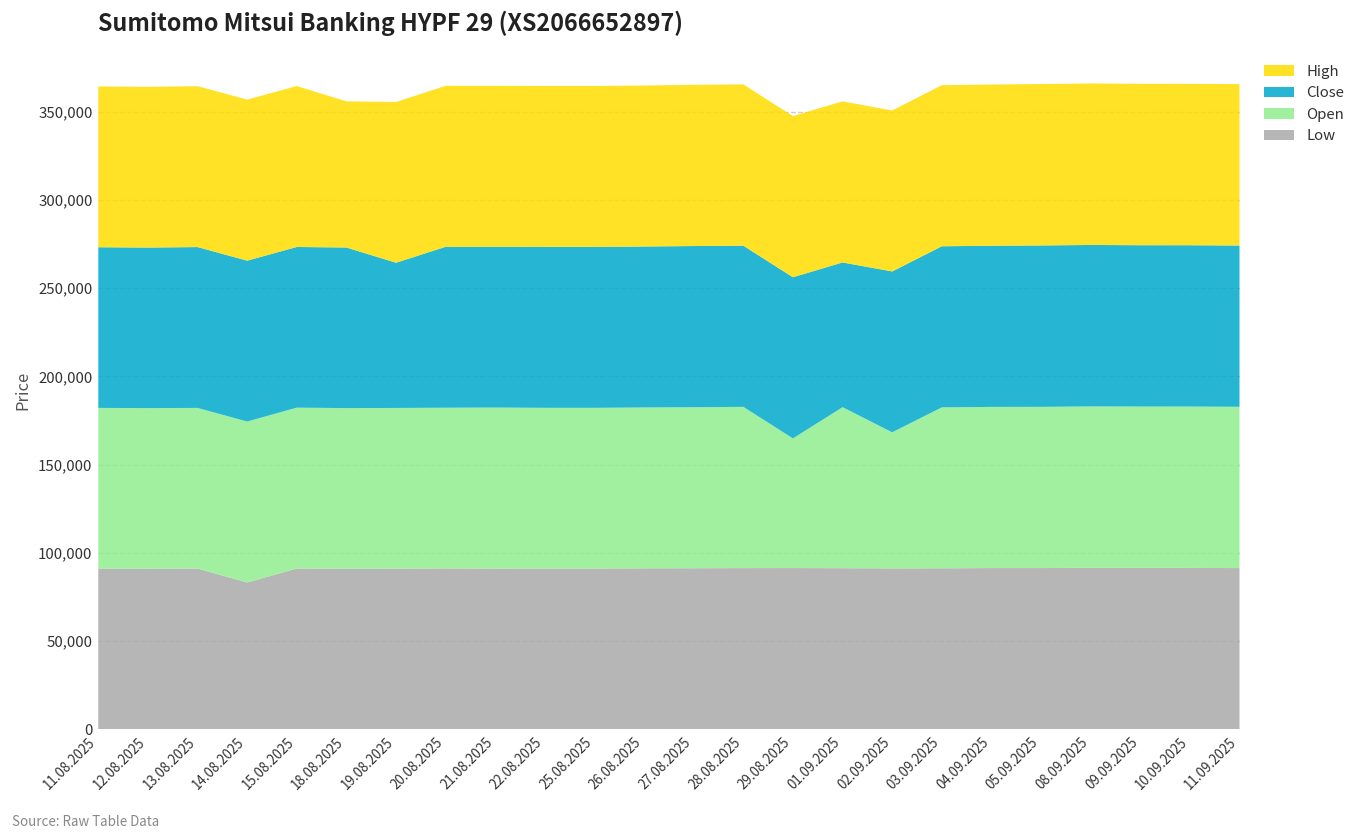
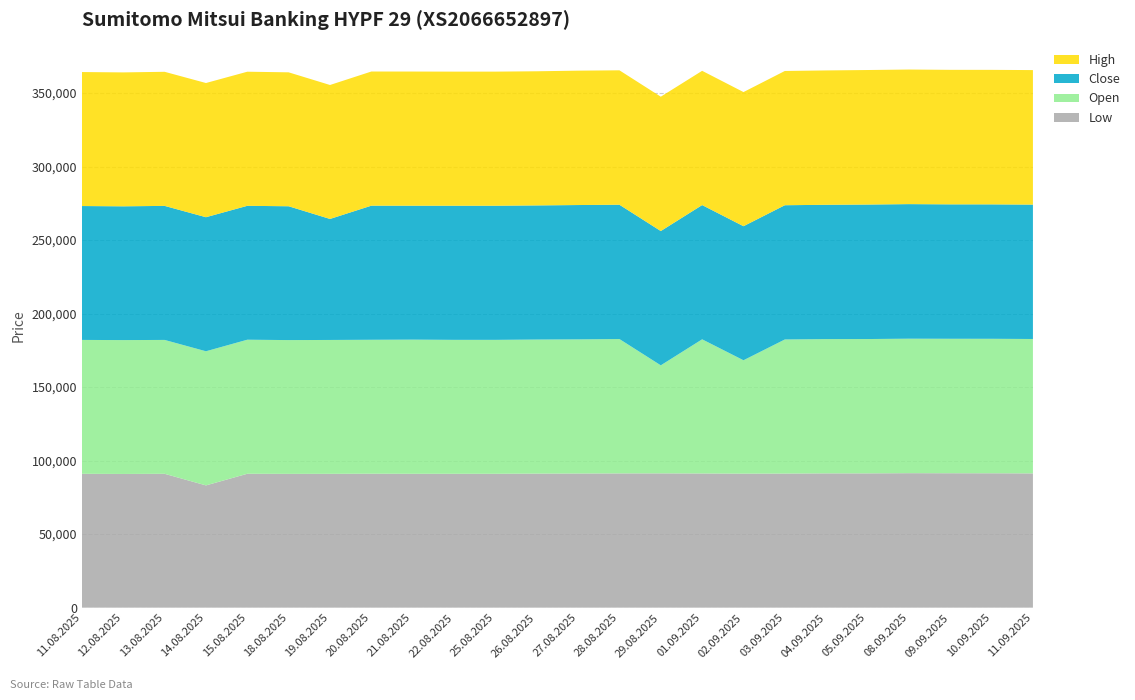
High, 18.08.2025: 83,000 -> 91,000
Close, 01.09.2025: 82,000 -> 91,000
